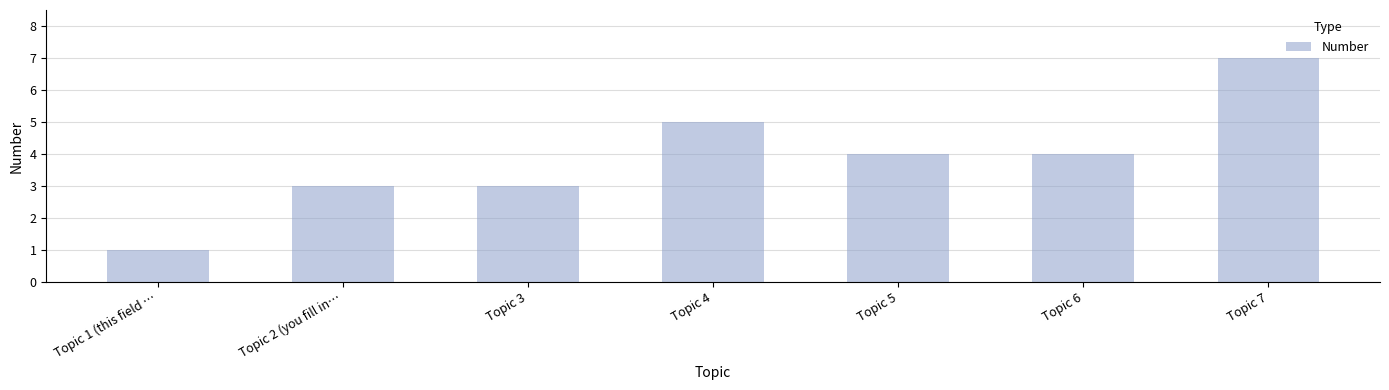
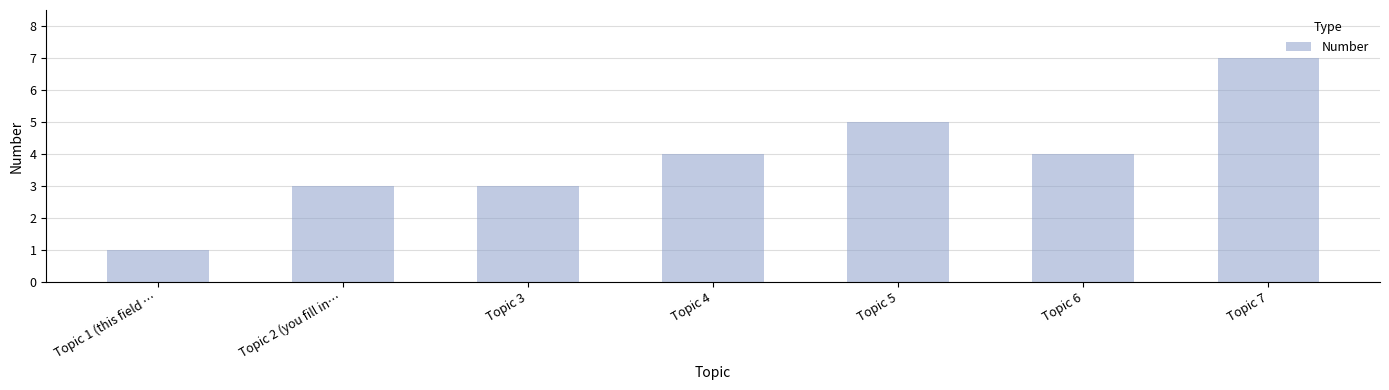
Topic 4: 5 -> 4
Topic 5: 4 -> 5
